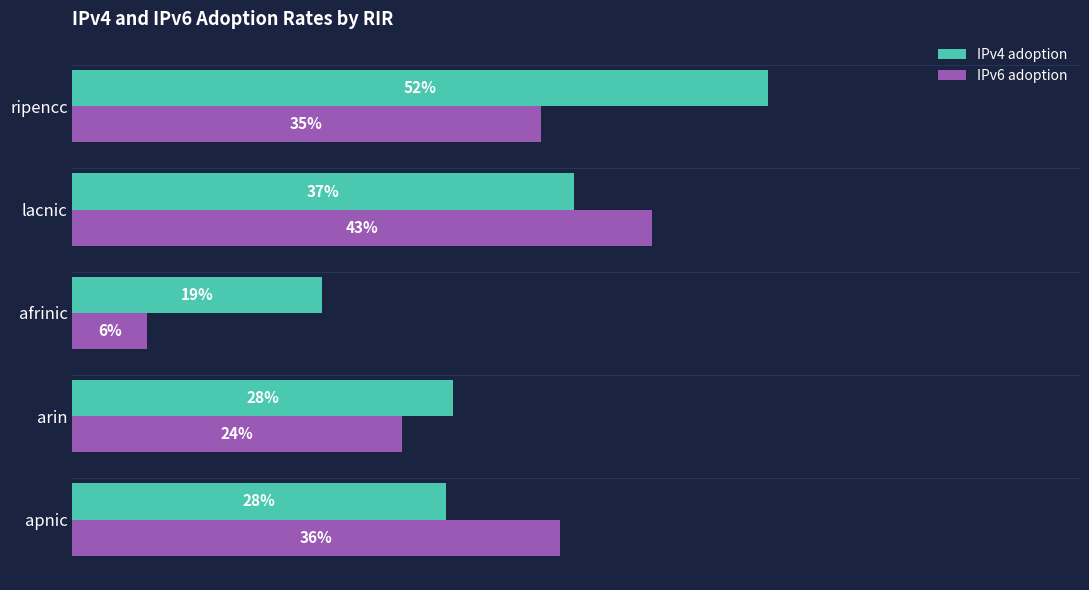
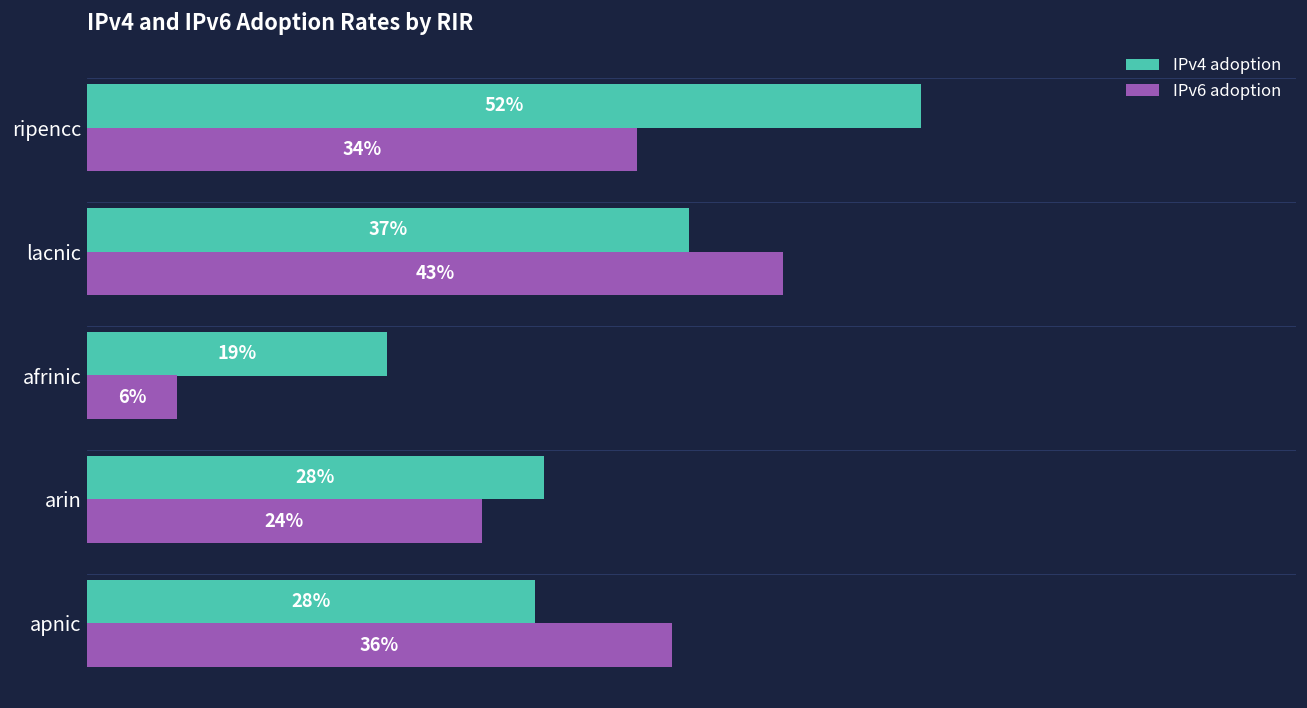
IPv6 adoption, ripencc: 35% -> 34%
